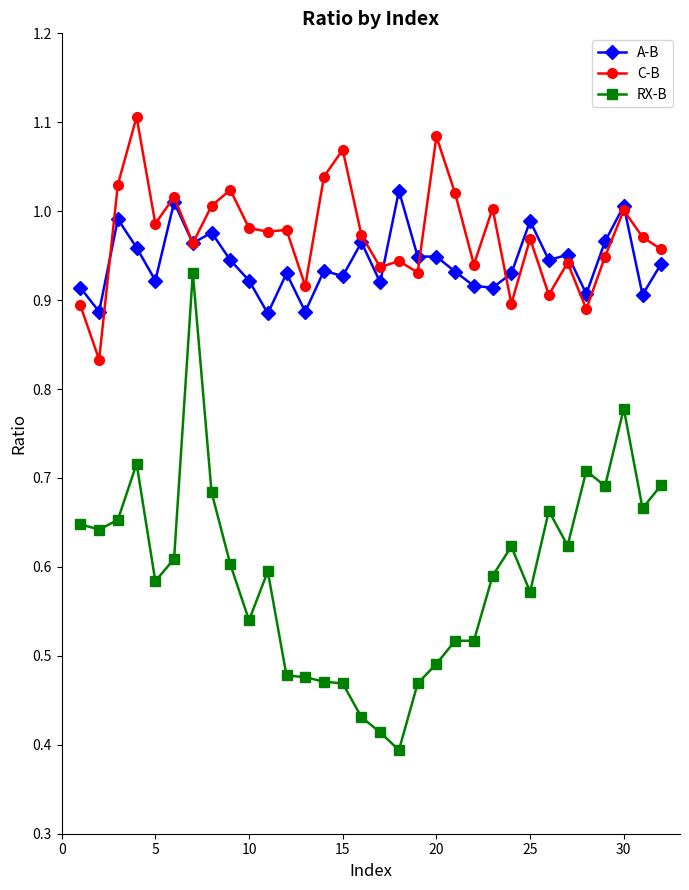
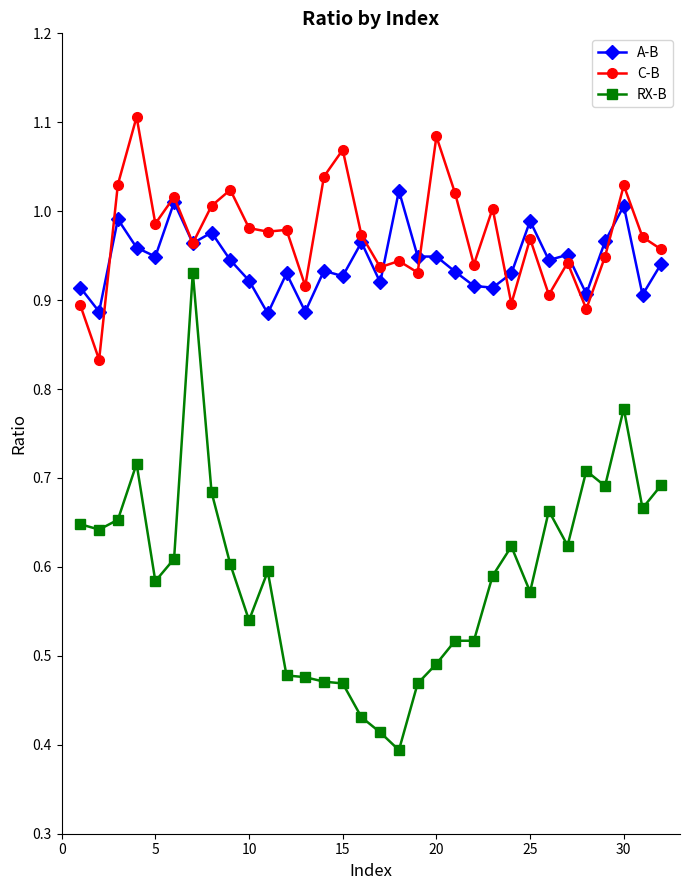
A-B, 5: 0.92 -> 0.95
C-B, 30: 1.00 -> 1.03
